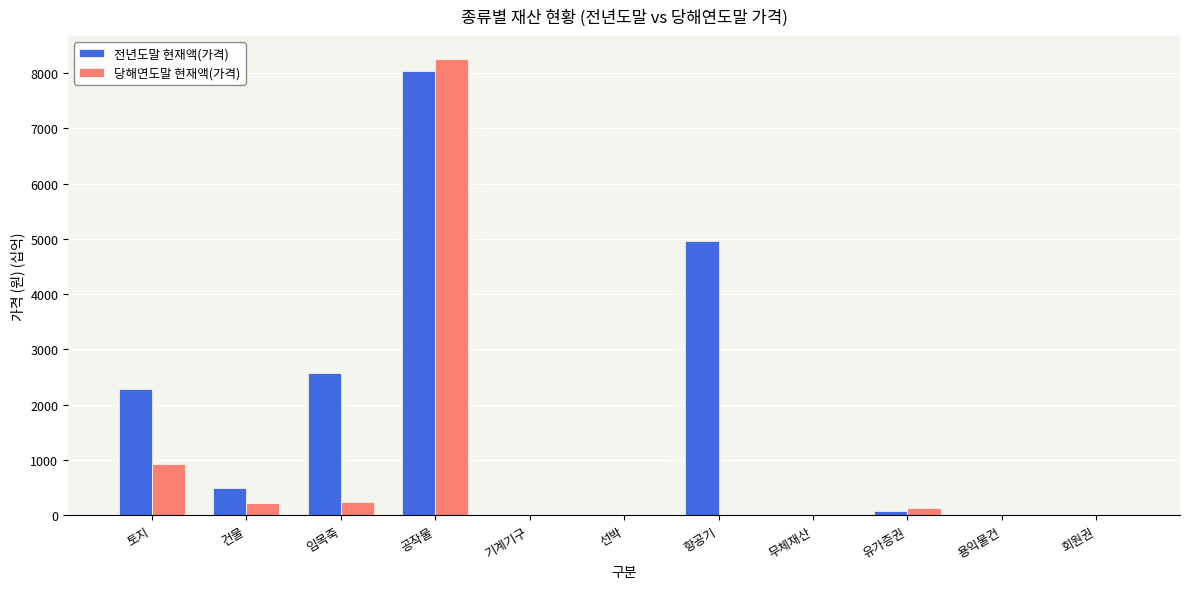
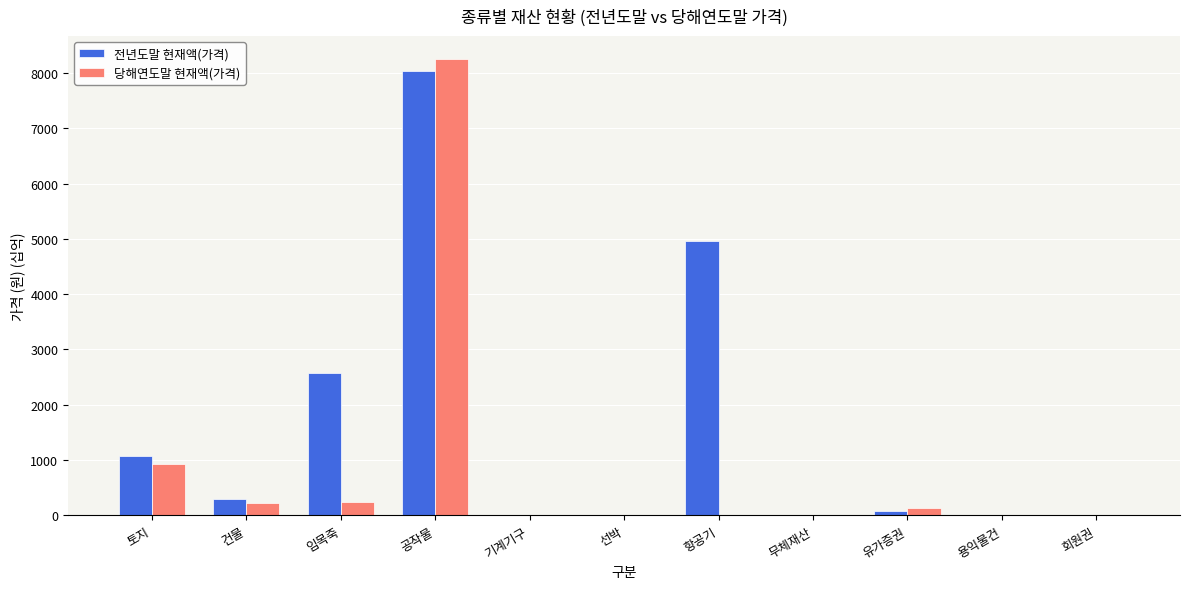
전년도말 현재액(가격), 토지: 2300 -> 1100
전년도말 현재액(가격), 건물: 500 -> 300
